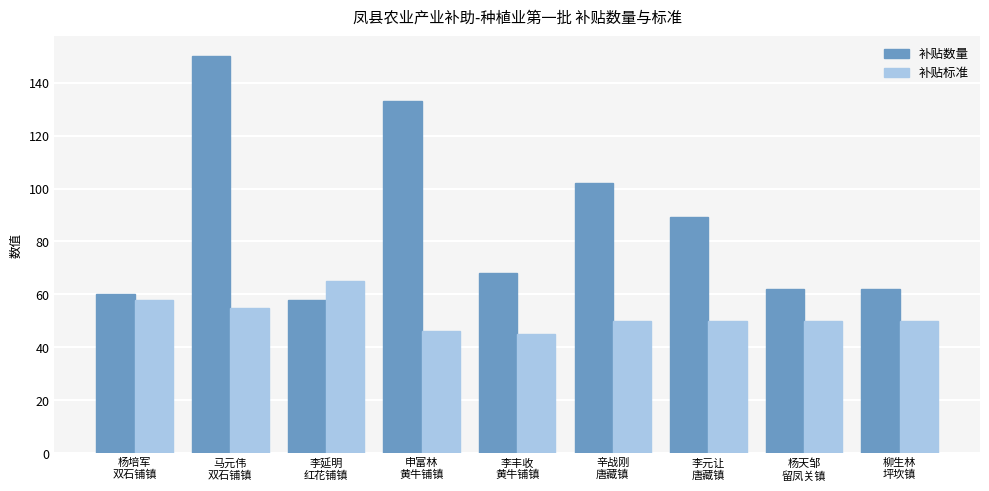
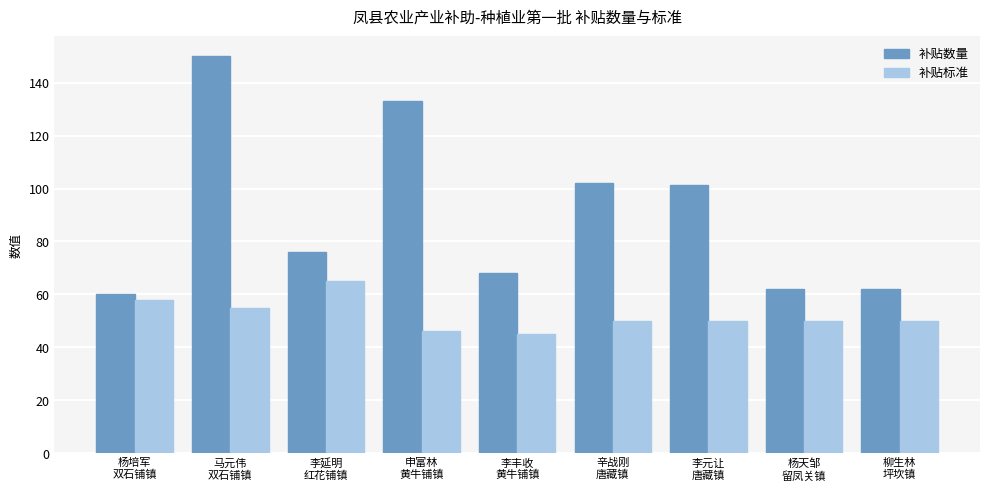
补贴数量, 李延明 红花铺镇: 58 -> 76
补贴数量, 李元让 唐藏镇: 89 -> 102
